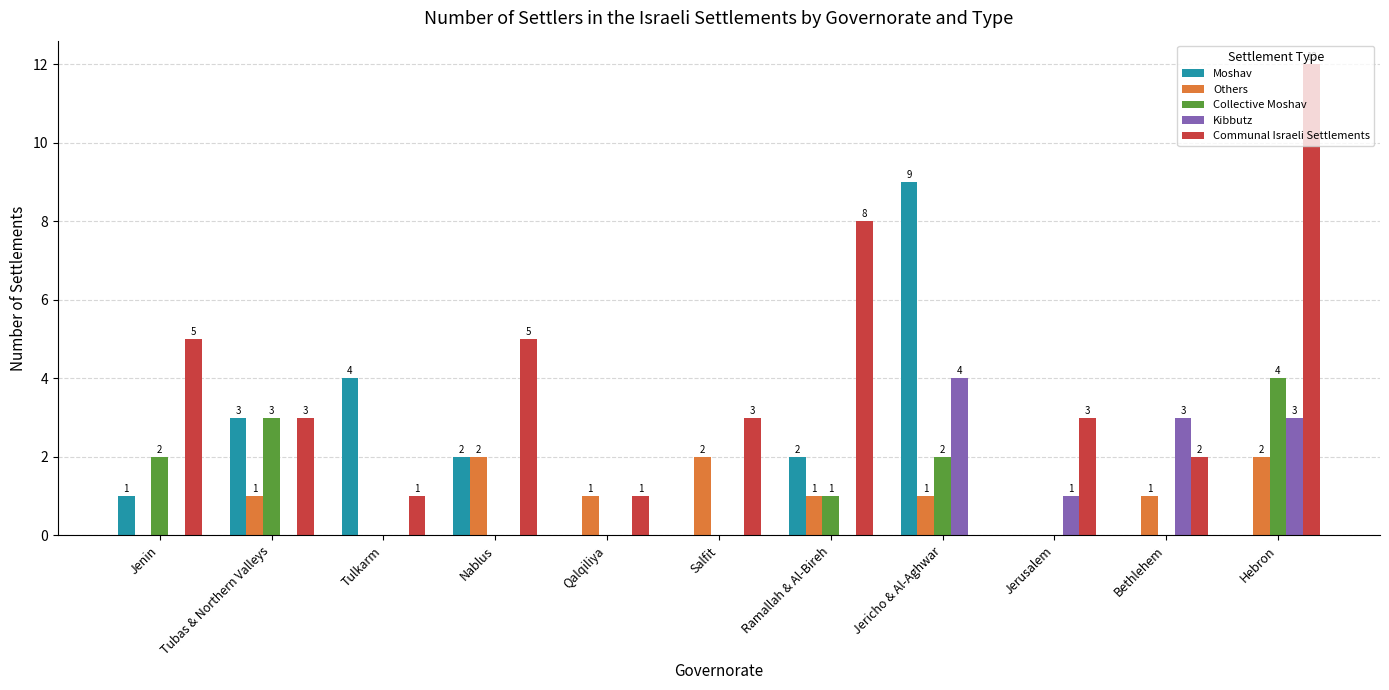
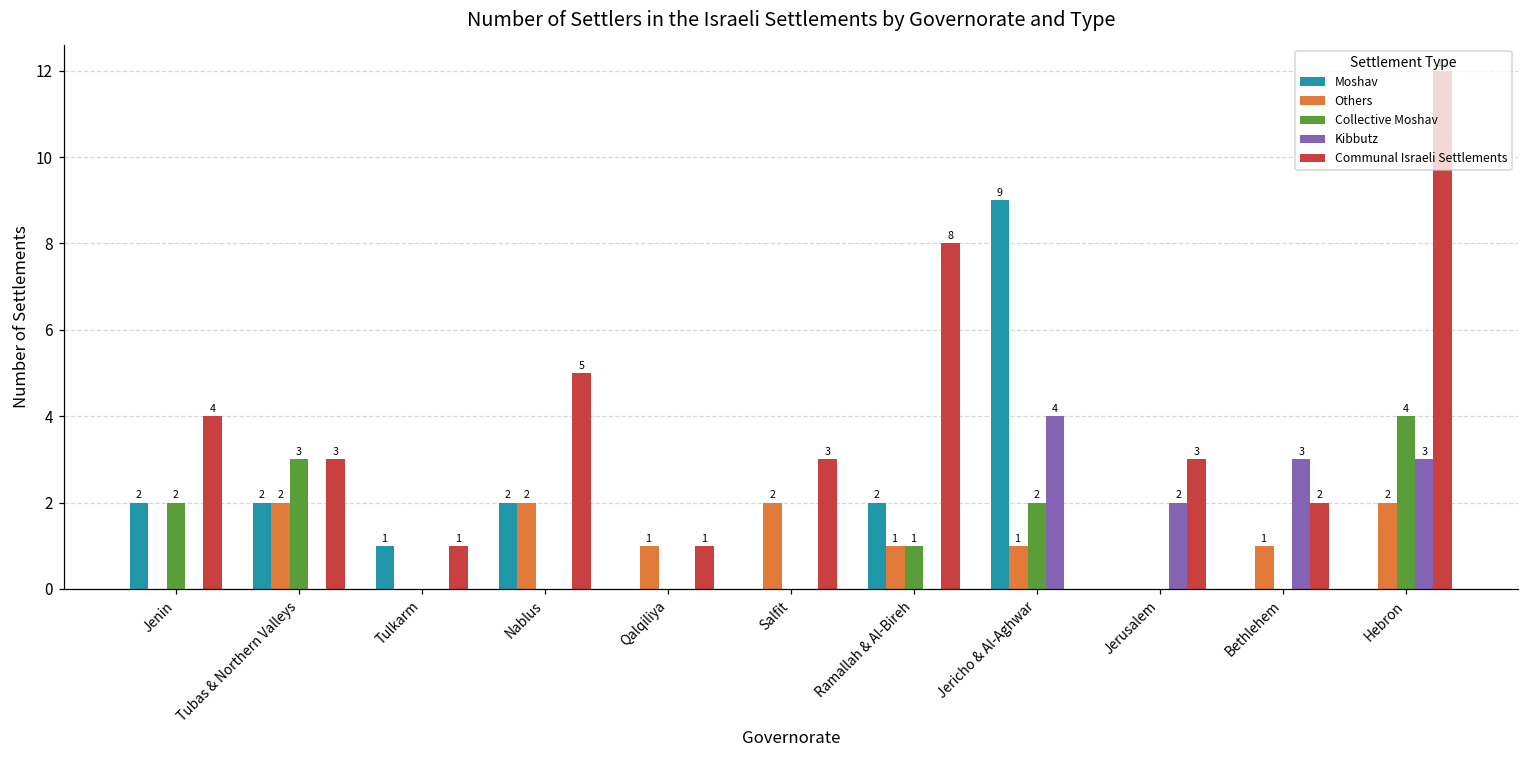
Moshav, Jenin: 1 -> 2
Communal Israeli Settlements, Jenin: 5 -> 4
Moshav, Tubas & Northern Valleys: 3 -> 2
Others, Tubas & Northern Valleys: 1 -> 2
Moshav, Tulkarm: 4 -> 1
Kibbutz, Jerusalem: 1 -> 2
